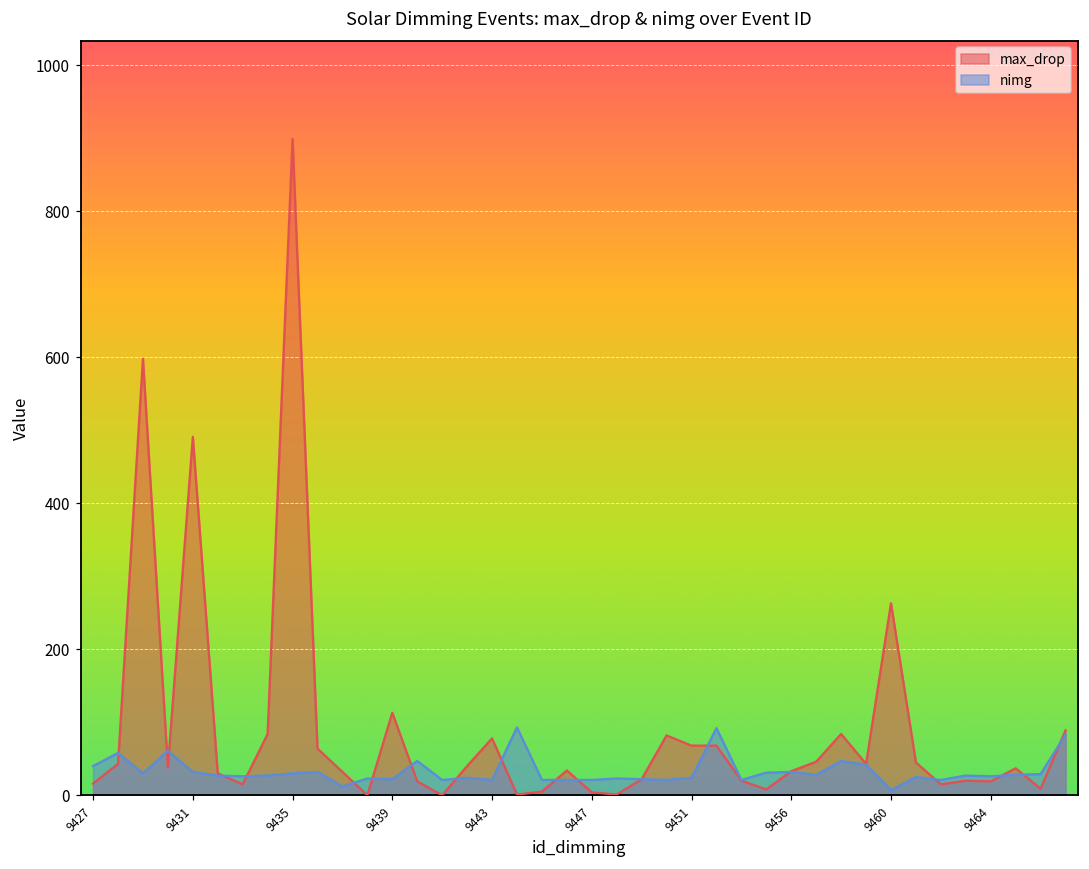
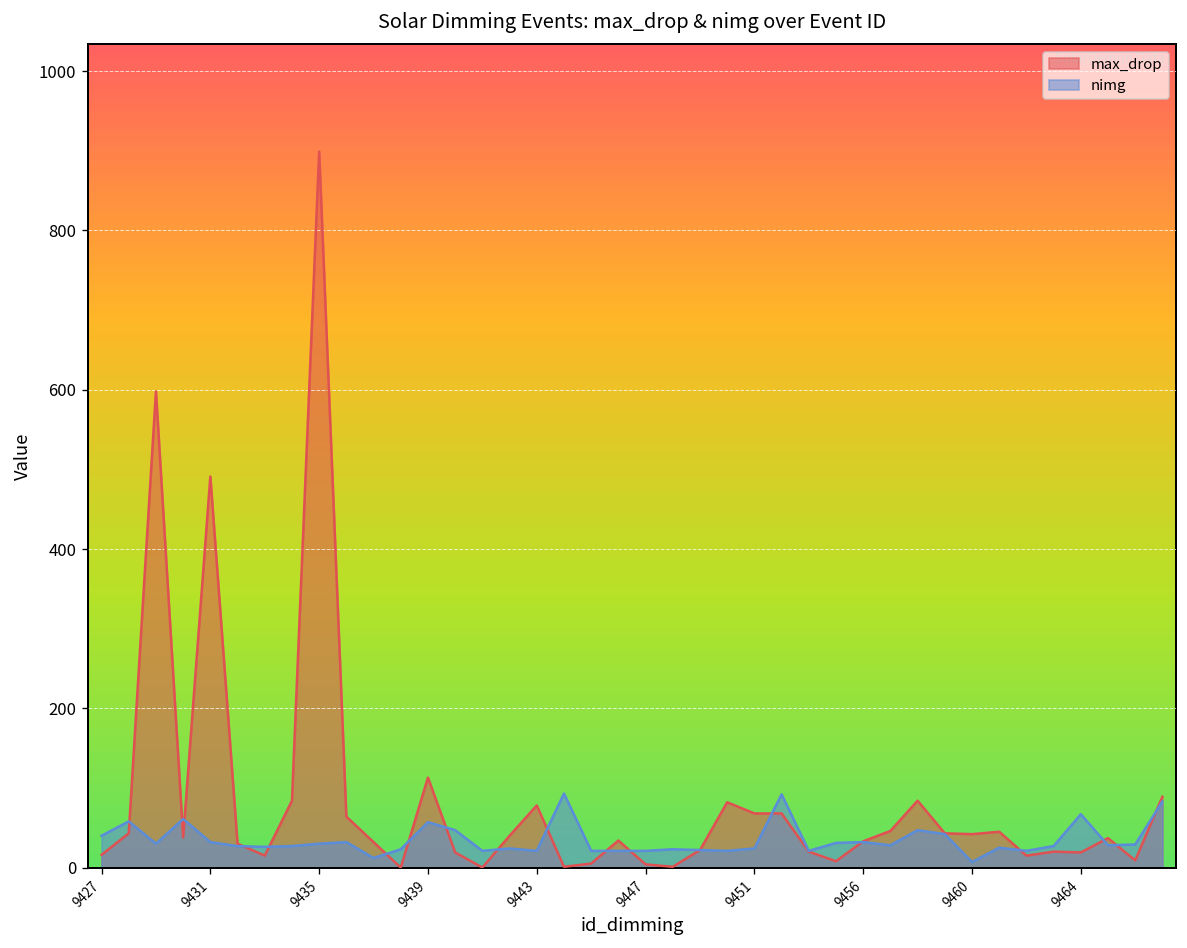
nimg, 9439: 20 -> 60
max_drop, 9460: 260 -> 40
nimg, 9464: 30 -> 70
